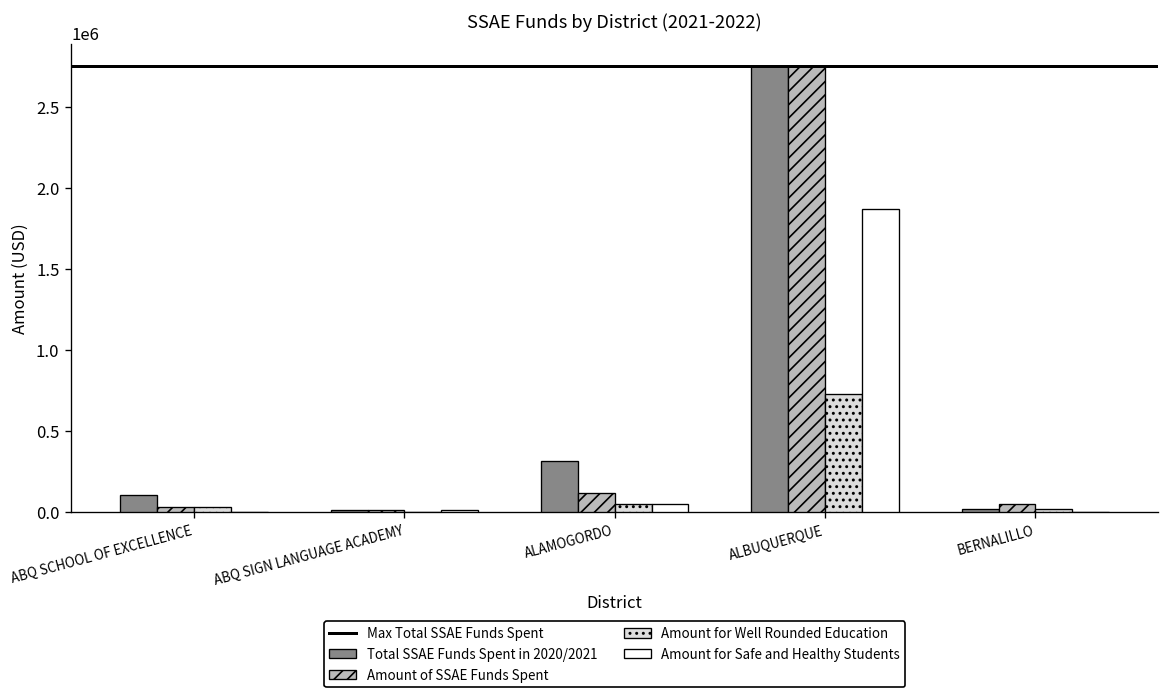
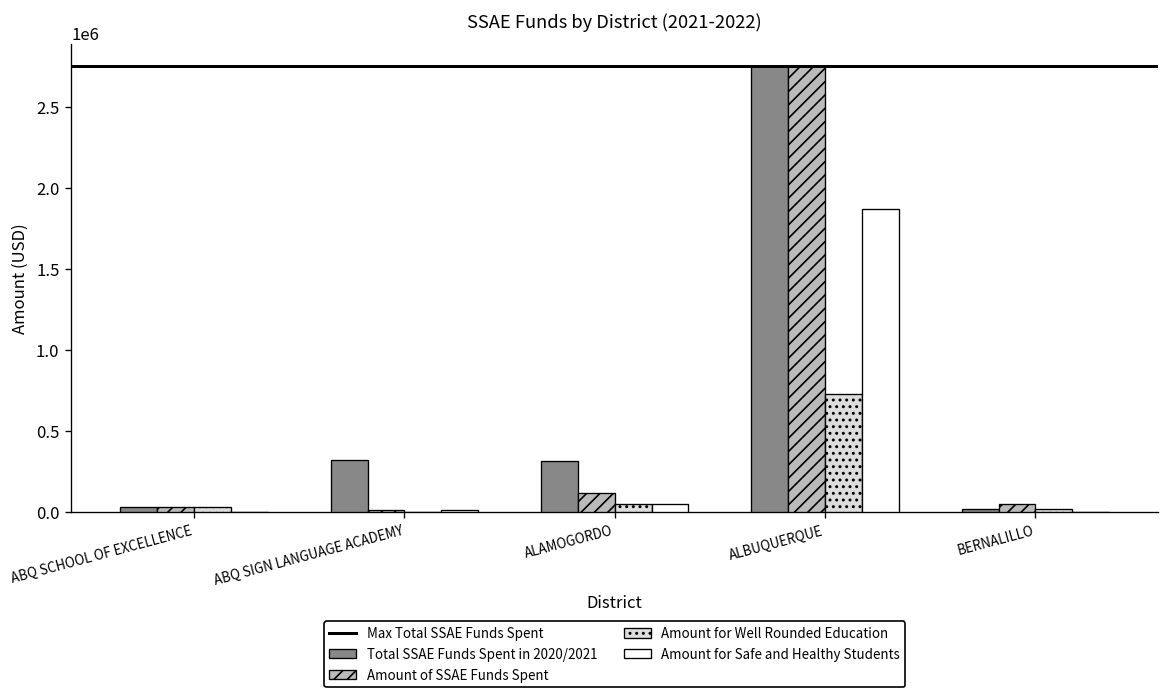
Total SSAE Funds Spent in 2020/2021, ABQ SCHOOL OF EXCELLENCE: 100000 -> 30000
Total SSAE Funds Spent in 2020/2021, ABQ SIGN LANGUAGE ACADEMY: 10000 -> 320000
